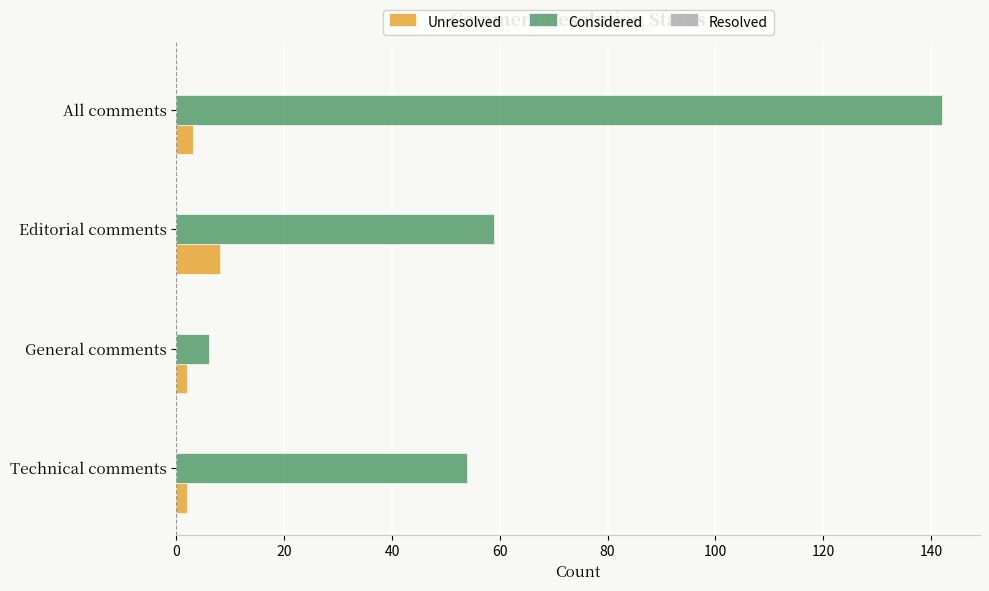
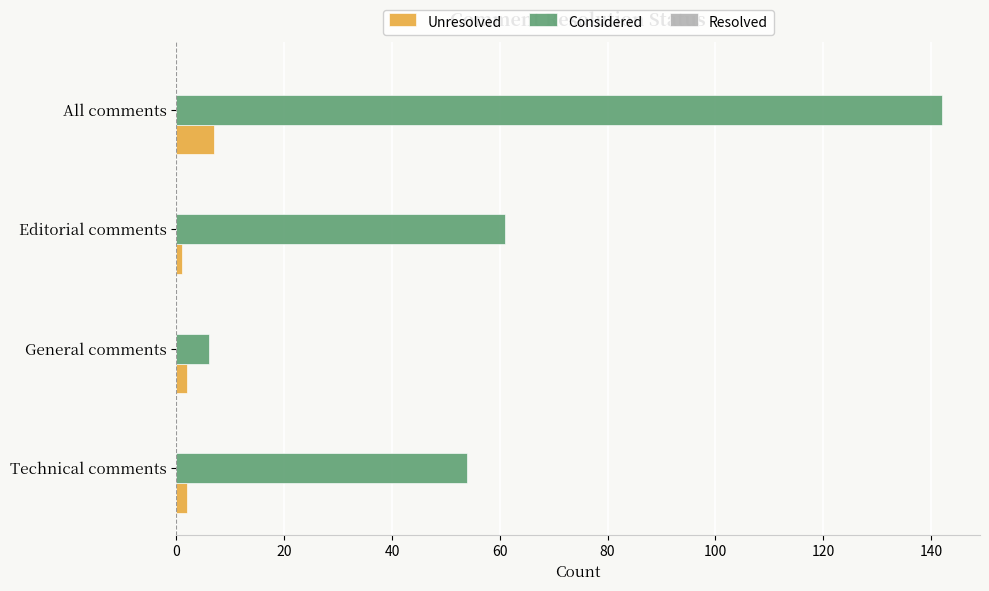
Unresolved, All comments: 3 -> 7
Considered, Editorial comments: 59 -> 61
Unresolved, Editorial comments: 8 -> 1
